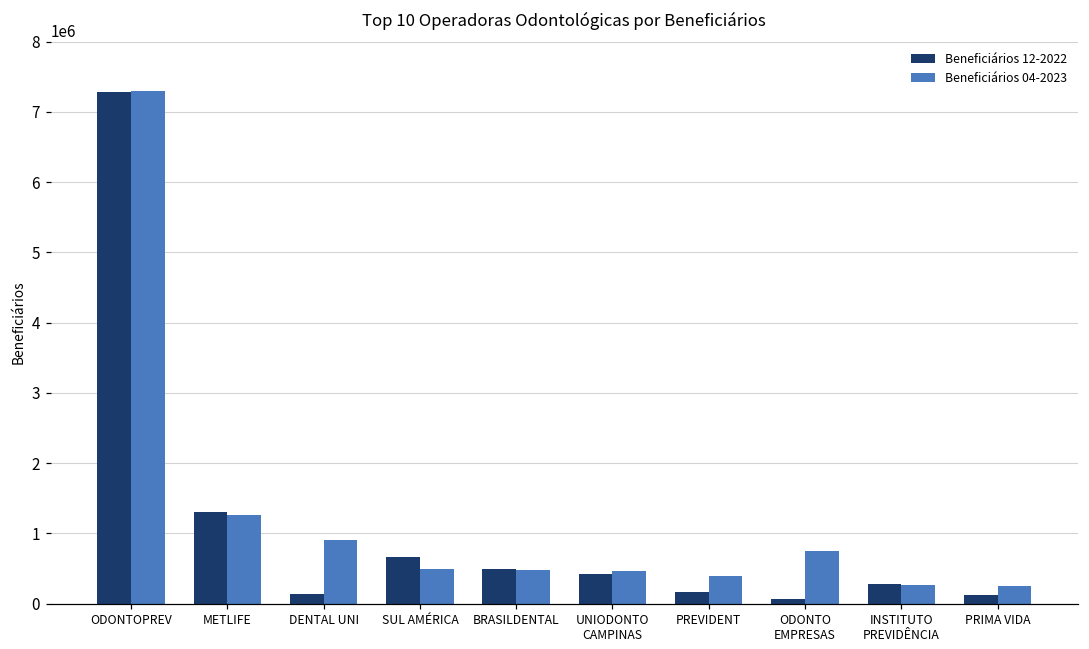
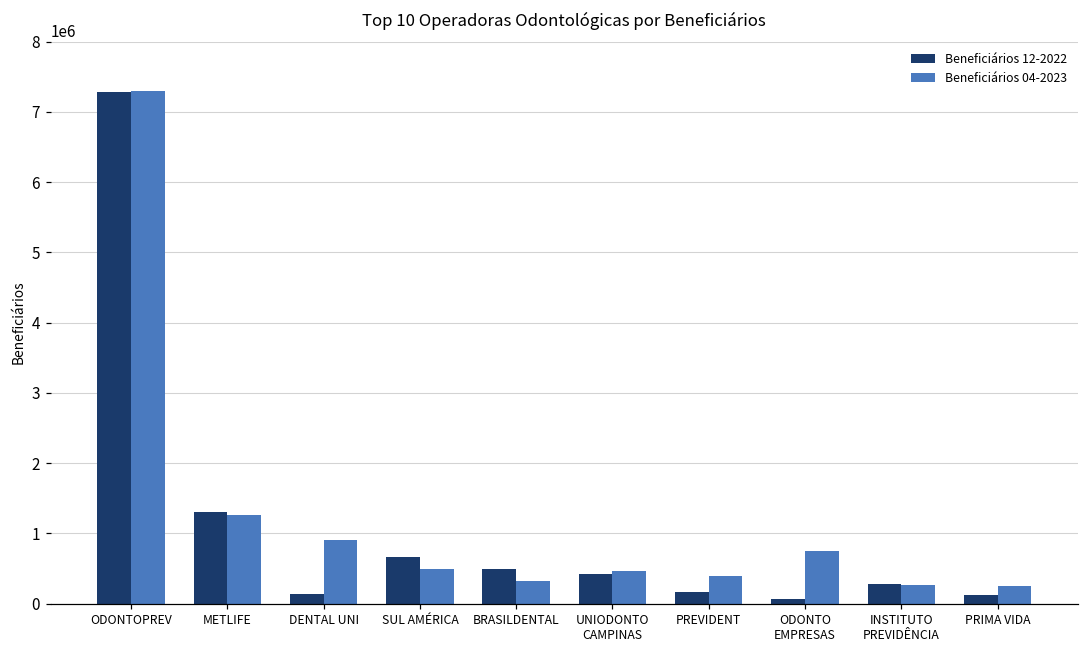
Beneficiários 04-2023, BRASILDENTAL: 500000 -> 300000
